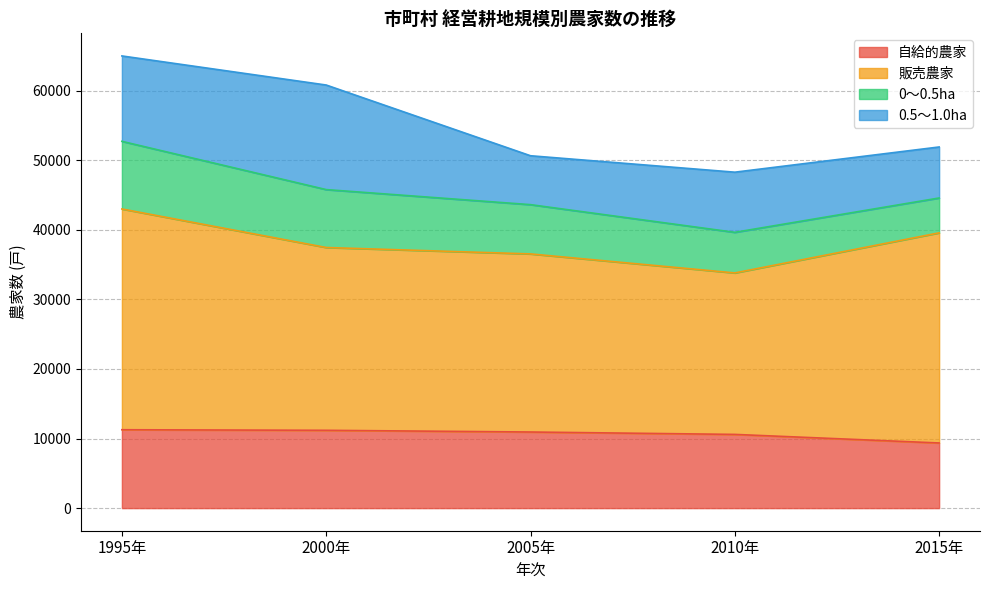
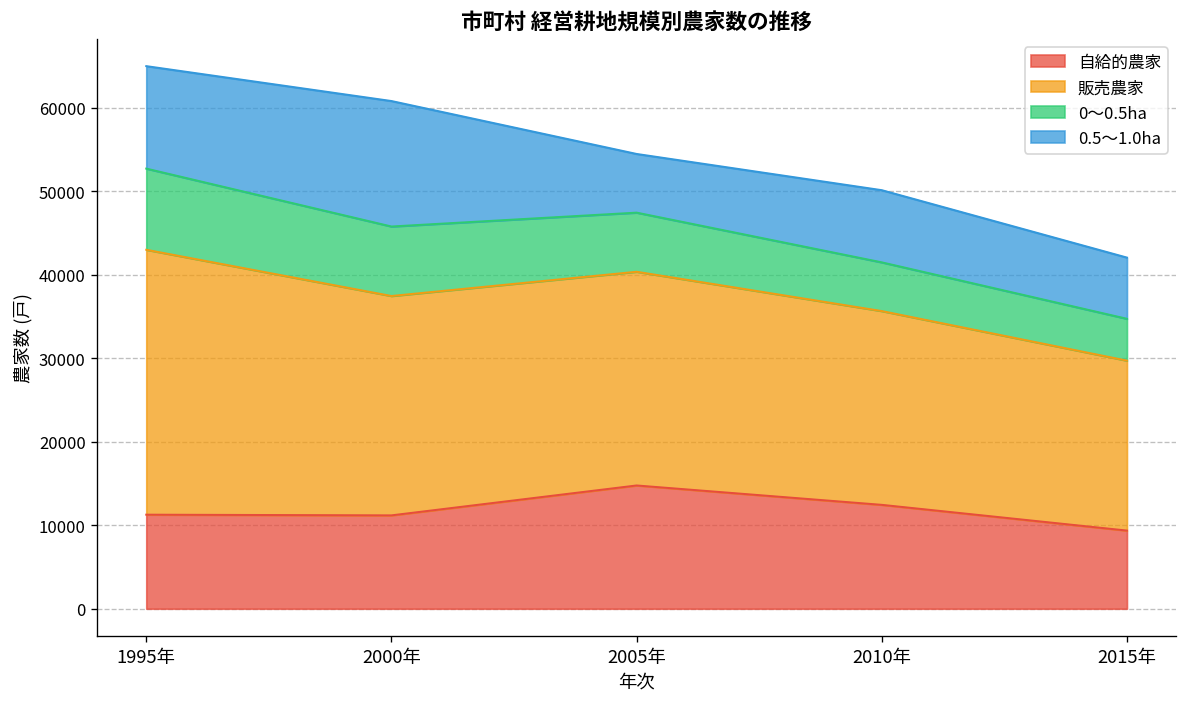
自給的農家, 2005年: 11000 -> 15000
自給的農家, 2010年: 11000 -> 12000
販売農家, 2015年: 30000 -> 20000
